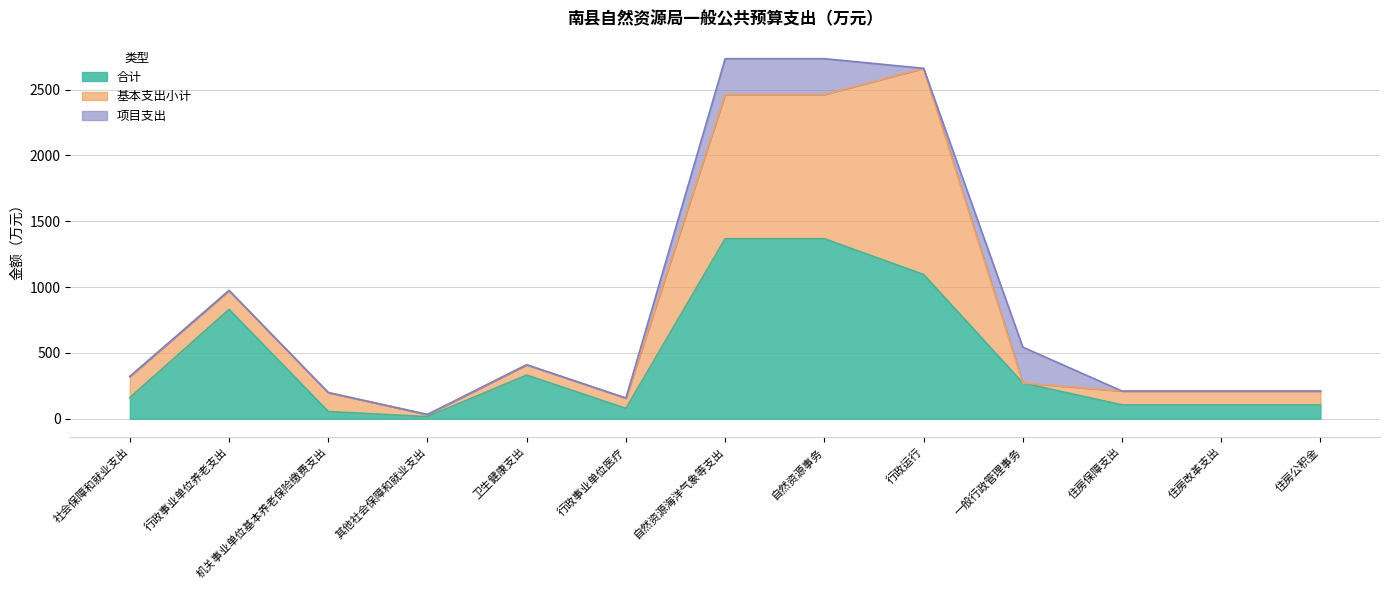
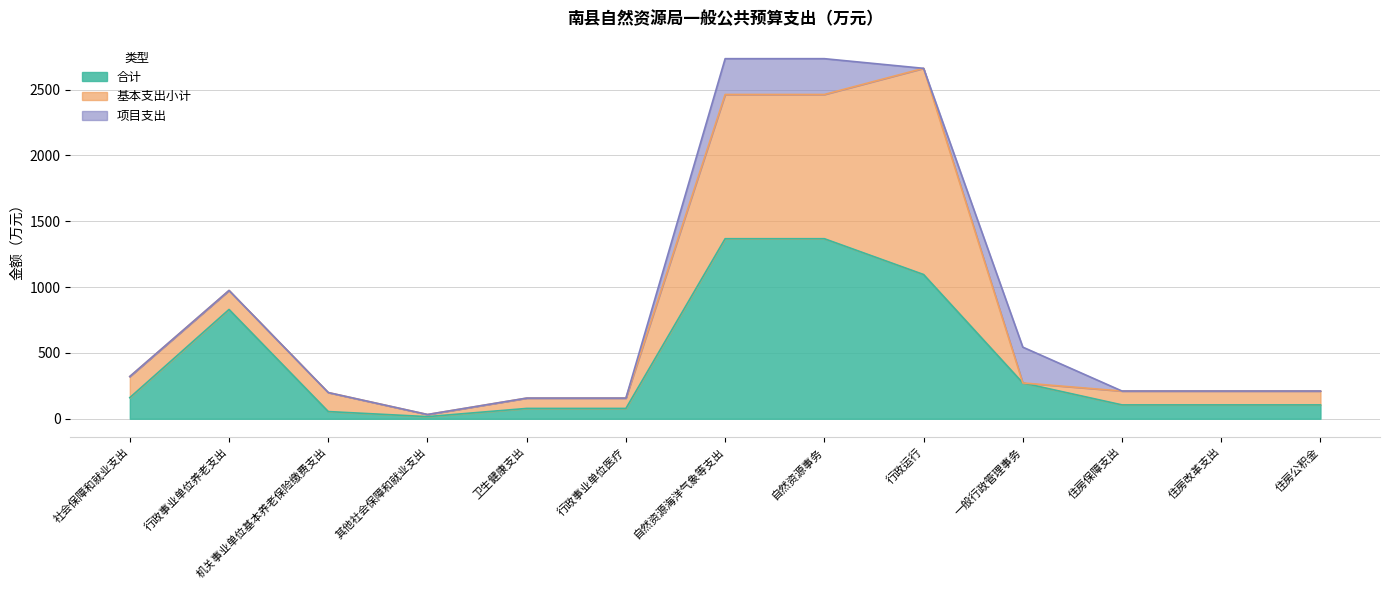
合计, 卫生健康支出: 330 -> 80
